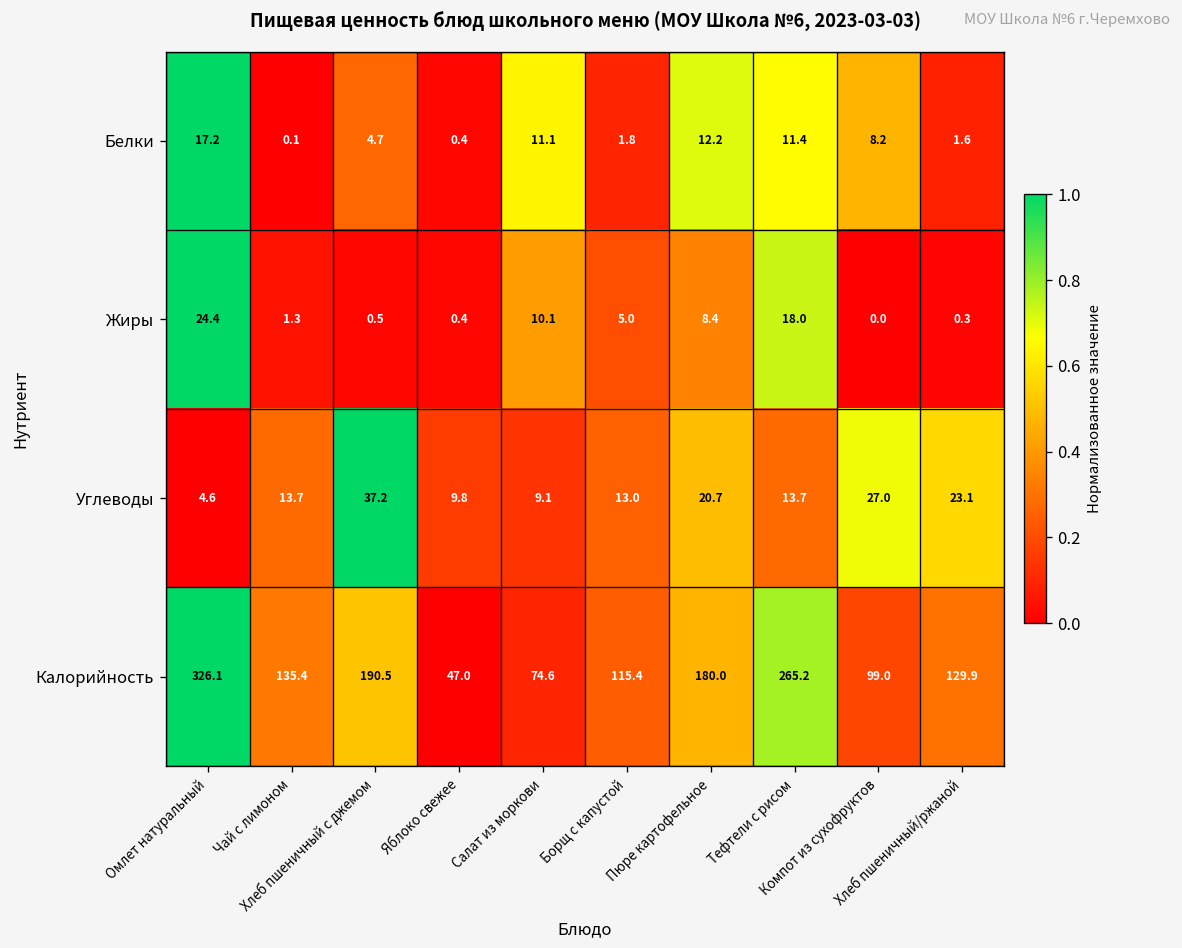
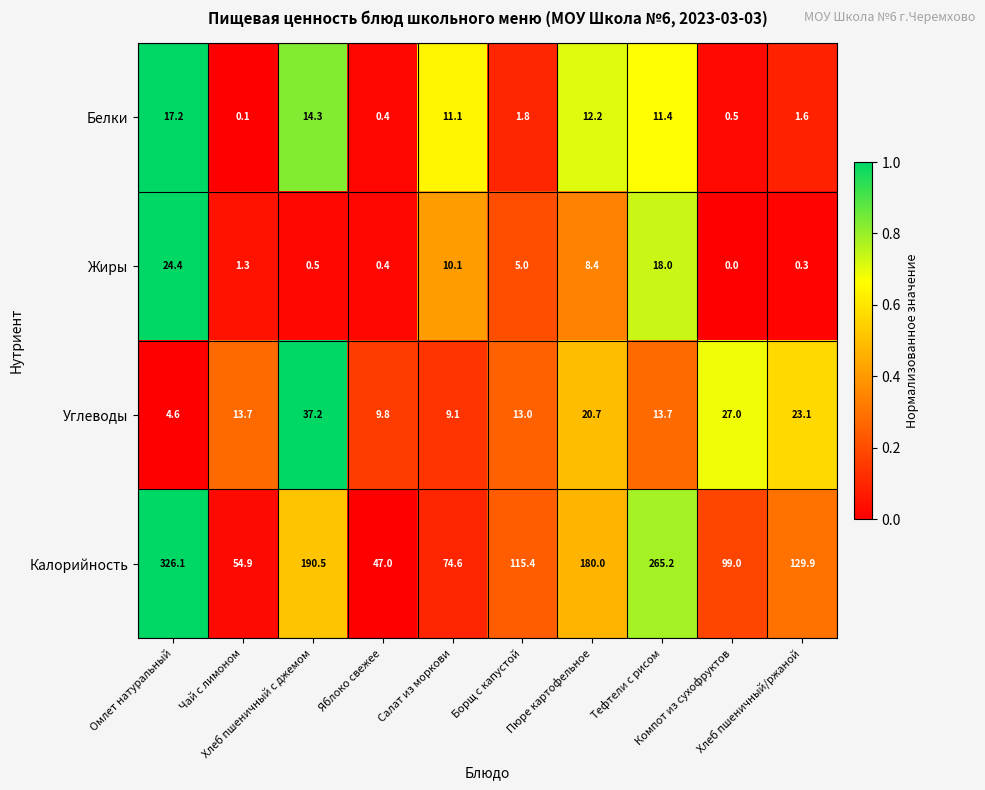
Белки, Хлеб пшеничный с джемом: 4.7 -> 14.3
Белки, Компот из сухофруктов: 8.2 -> 0.5
Калорийность, Чай с лимоном: 135.4 -> 54.9
